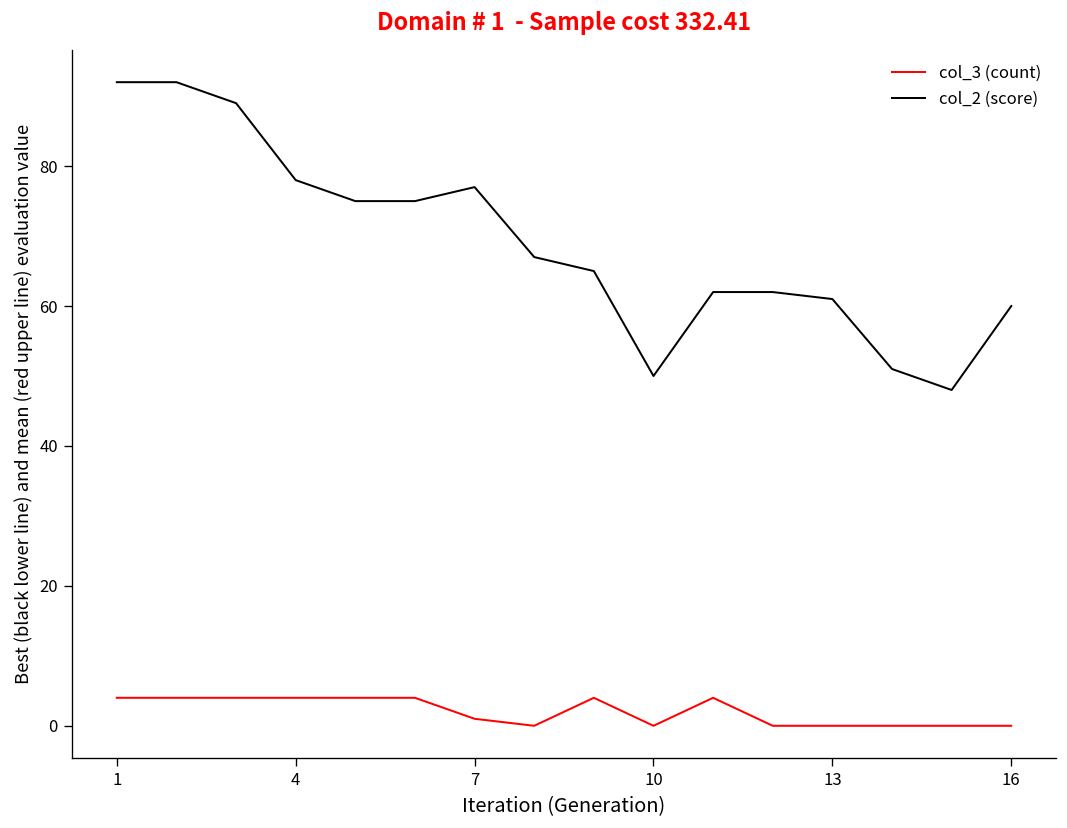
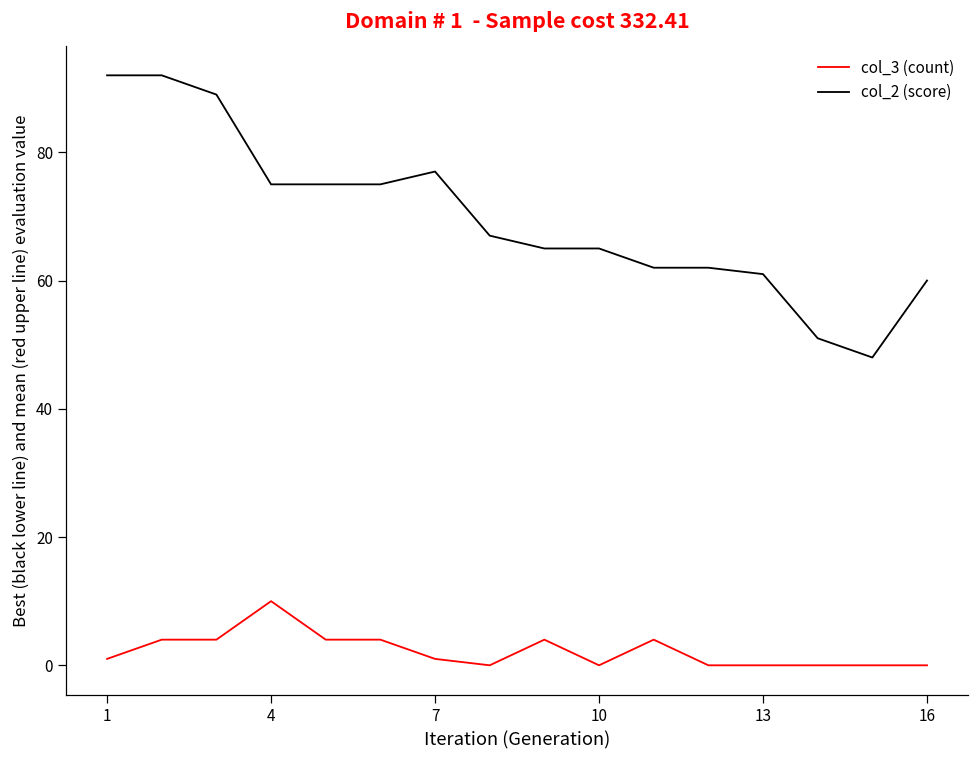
col_3 (count), 1: 4 -> 1
col_3 (count), 4: 4 -> 10
col_2 (score), 4: 78 -> 75
col_2 (score), 10: 50 -> 65
